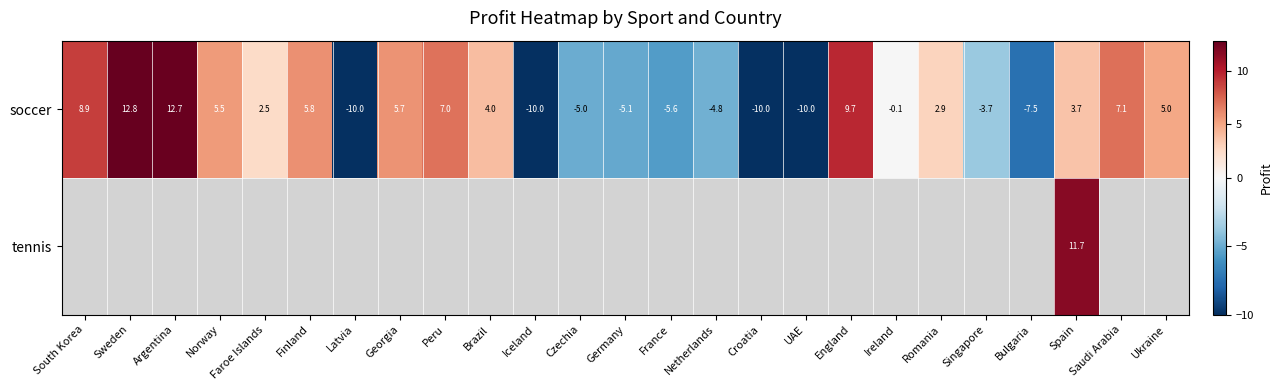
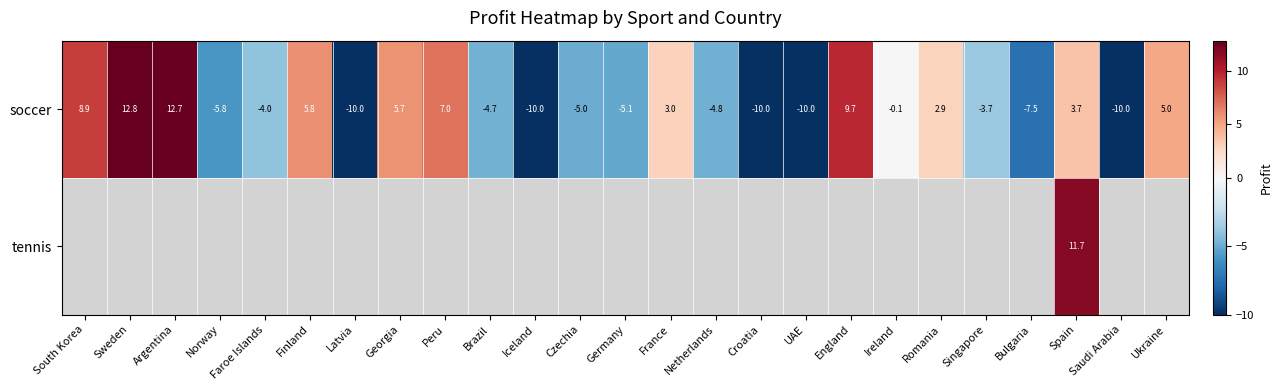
soccer, Norway: 5.5 -> -5.8
soccer, Faroe Islands: 2.5 -> -4.0
soccer, Brazil: 4.0 -> -4.7
soccer, France: -5.6 -> 3.0
soccer, Saudi Arabia: 7.1 -> -10.0
